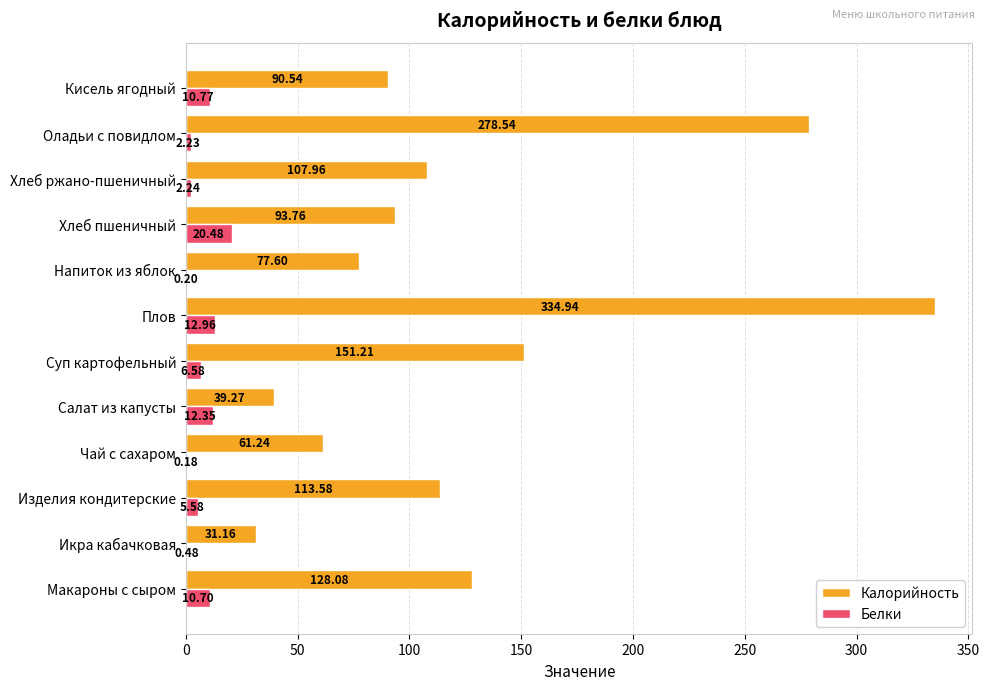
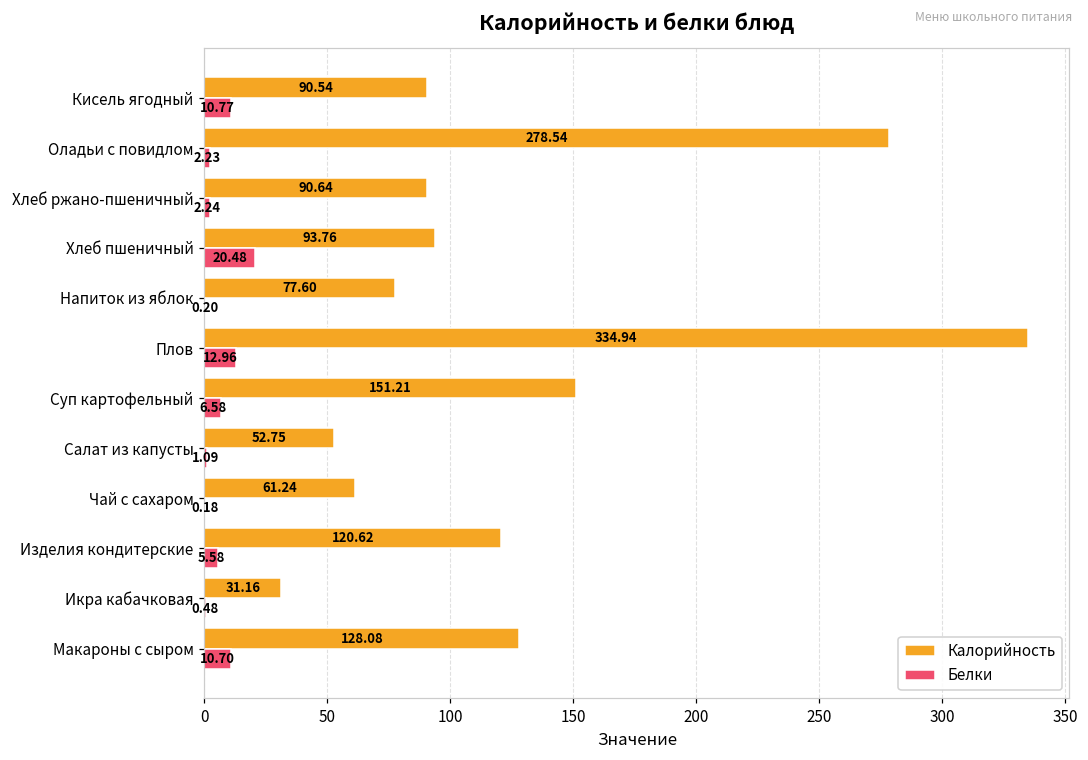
Калорийность, Хлеб ржано-пшеничный: 107.96 -> 90.64
Калорийность, Салат из капусты: 39.27 -> 52.75
Белки, Салат из капусты: 12.35 -> 1.09
Калорийность, Изделия кондитерские: 113.58 -> 120.62
